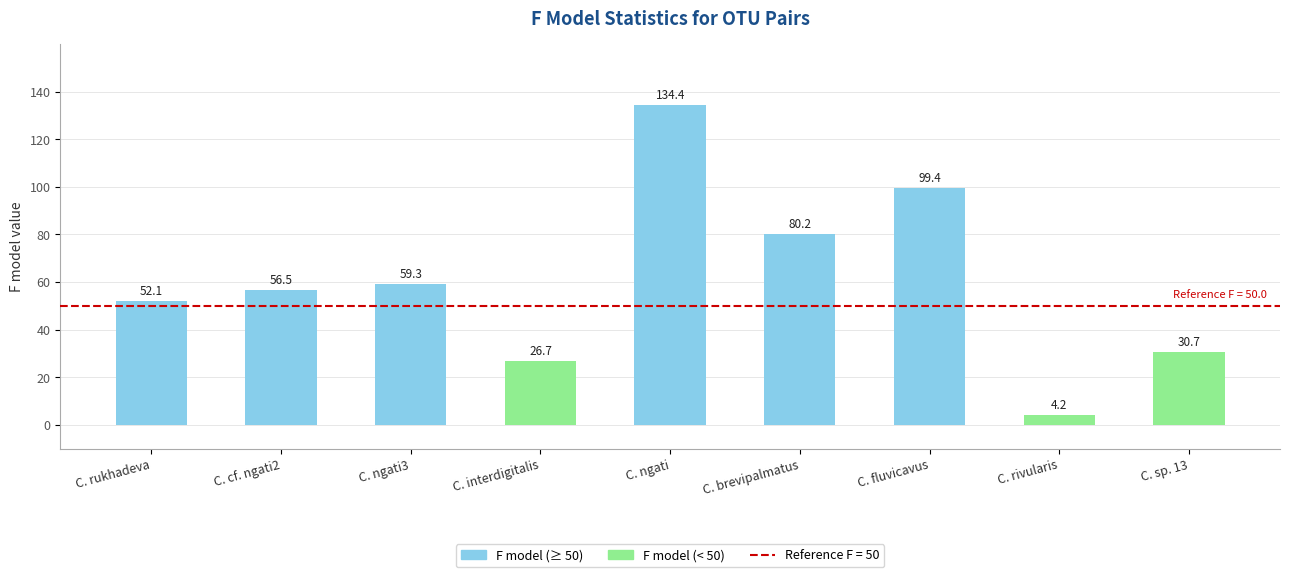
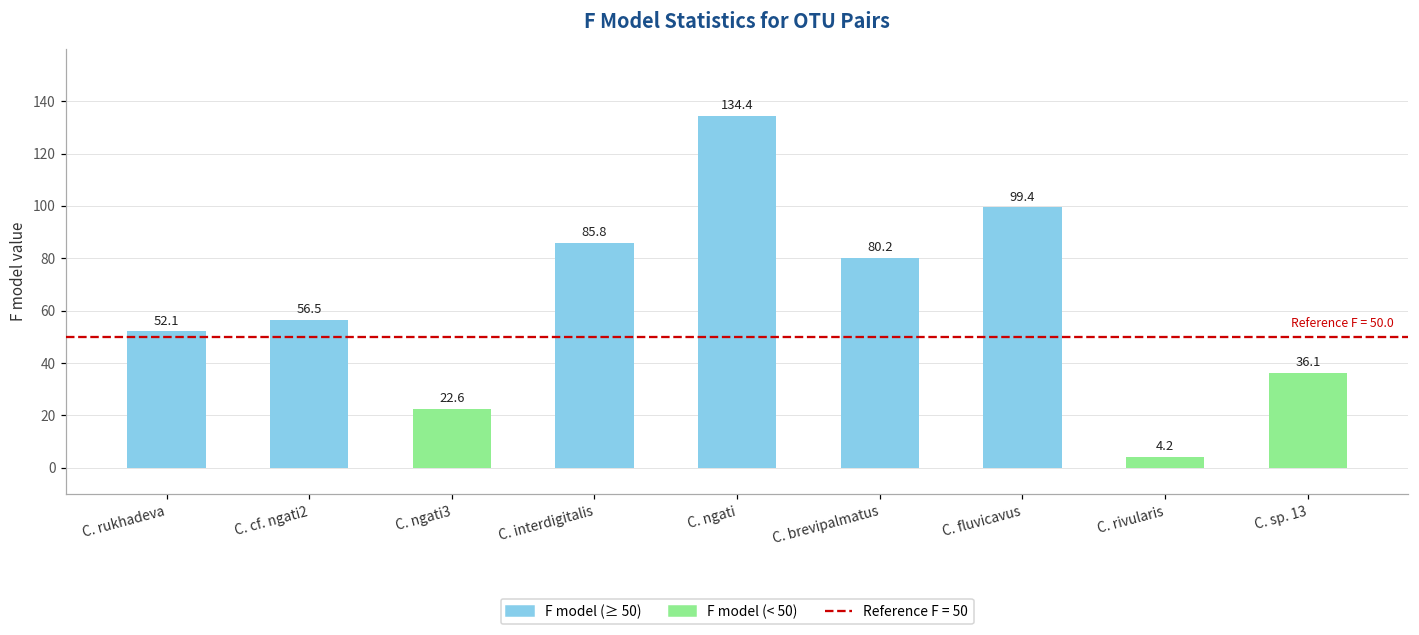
C. ngati3: 59.3 -> 22.6
C. interdigitalis: 26.7 -> 85.8
C. sp. 13: 30.7 -> 36.1
